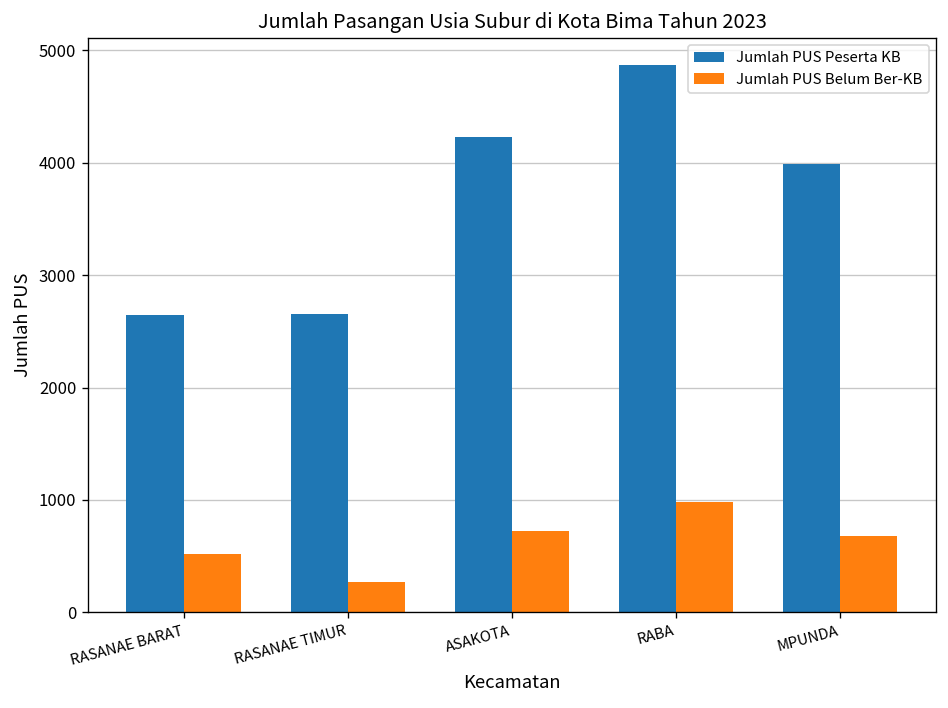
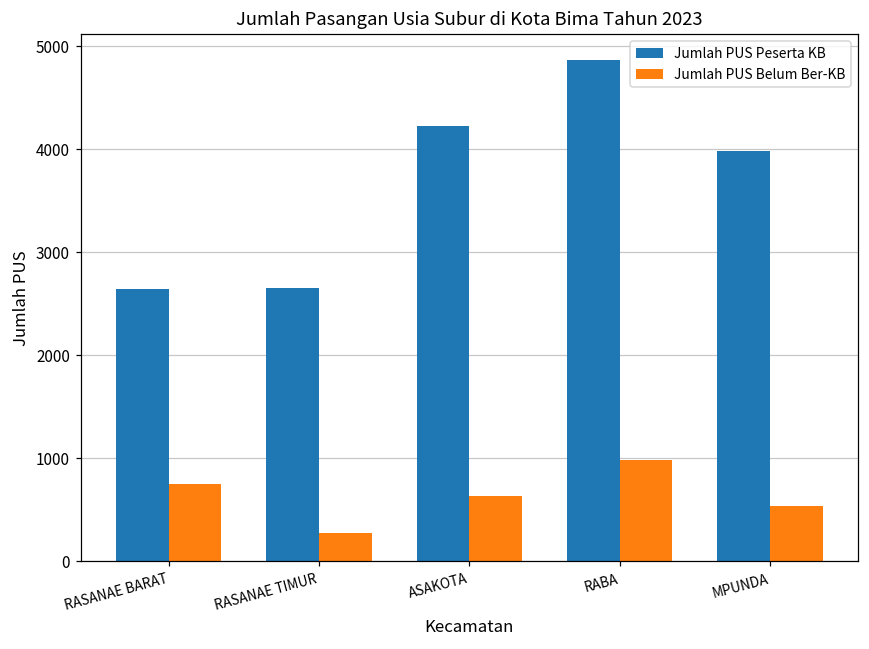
Jumlah PUS Belum Ber-KB, RASANAE BARAT: 500 -> 800
Jumlah PUS Belum Ber-KB, ASAKOTA: 700 -> 600
Jumlah PUS Belum Ber-KB, MPUNDA: 700 -> 500
